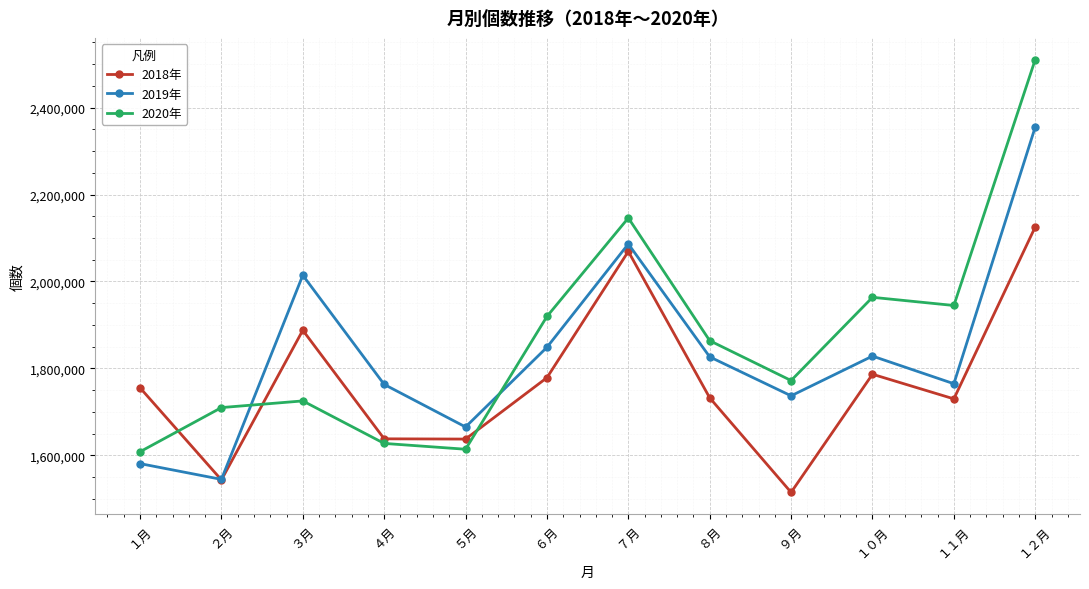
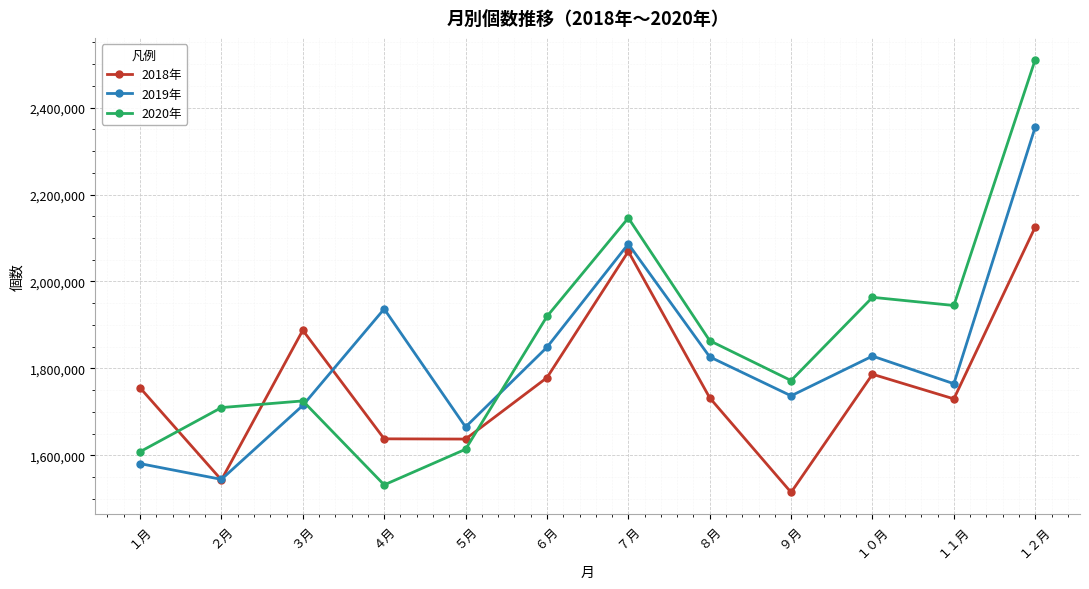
2019年, ３月: 2,010,000 -> 1,710,000
2019年, ４月: 1,760,000 -> 1,940,000
2020年, ４月: 1,630,000 -> 1,530,000
